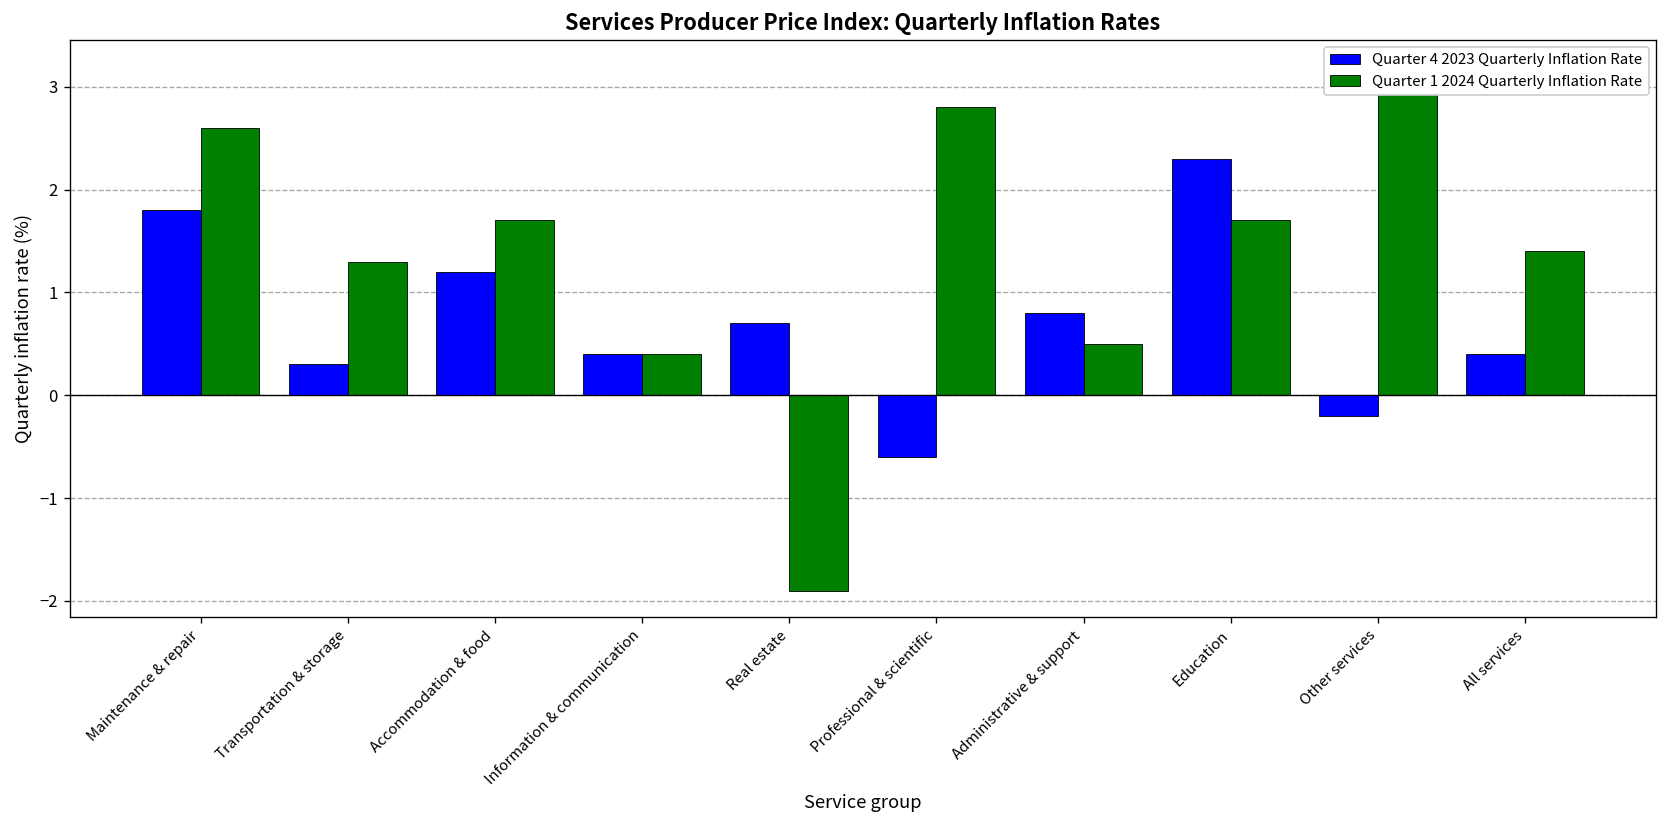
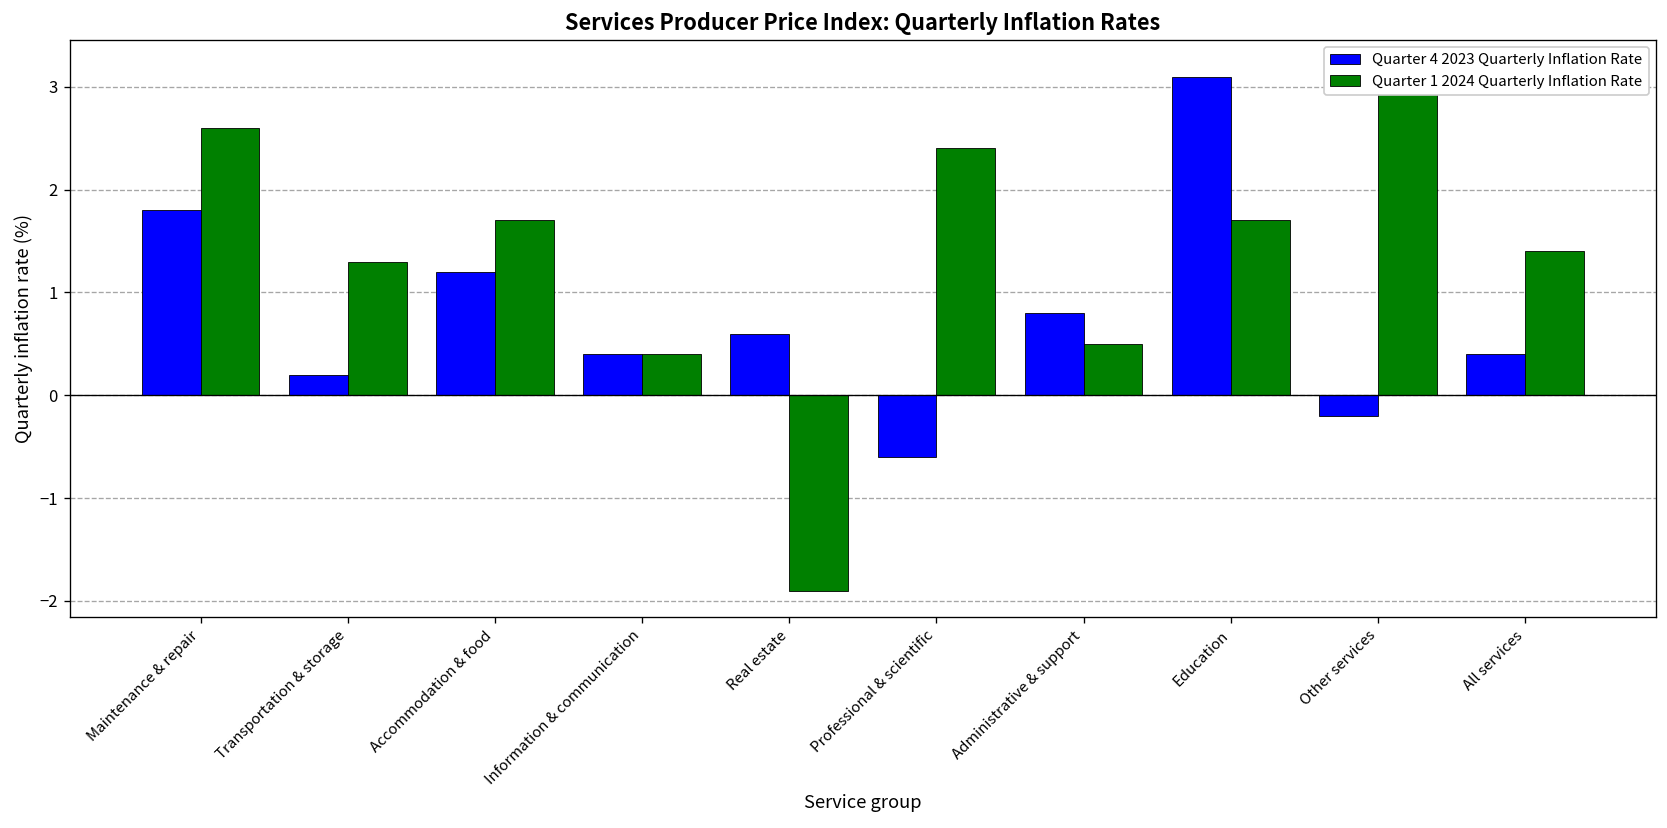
Quarter 4 2023 Quarterly Inflation Rate, Transportation & storage: 0.3 -> 0.2
Quarter 4 2023 Quarterly Inflation Rate, Real estate: 0.7 -> 0.6
Quarter 1 2024 Quarterly Inflation Rate, Professional & scientific: 2.8 -> 2.4
Quarter 4 2023 Quarterly Inflation Rate, Education: 2.3 -> 3.1
